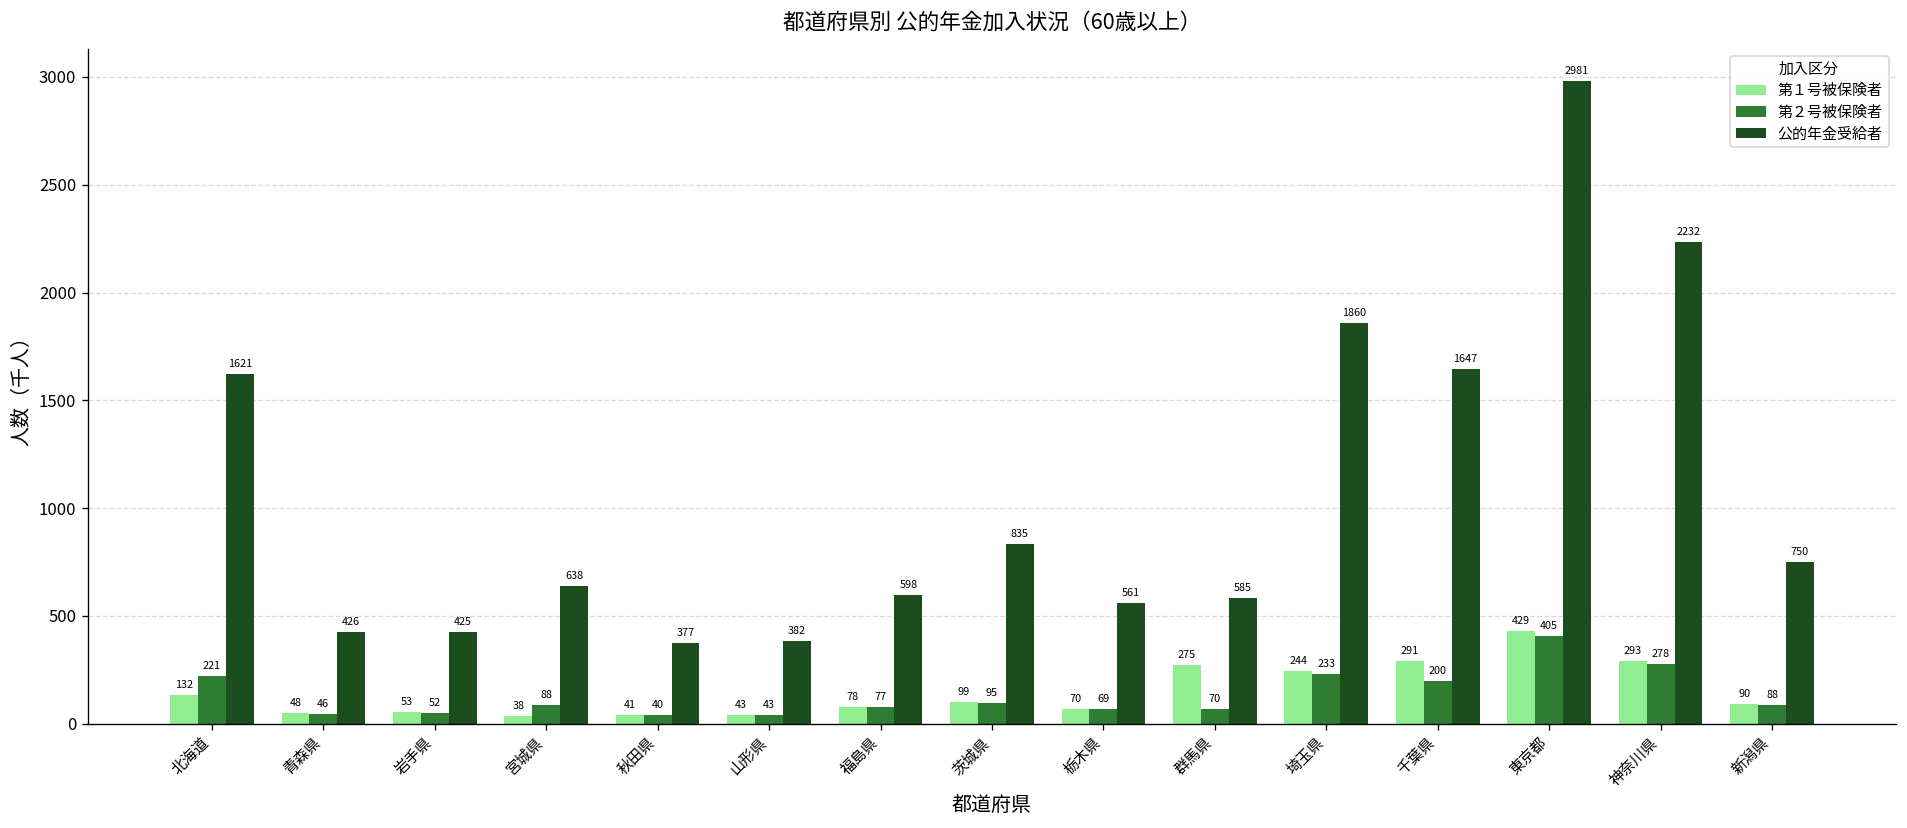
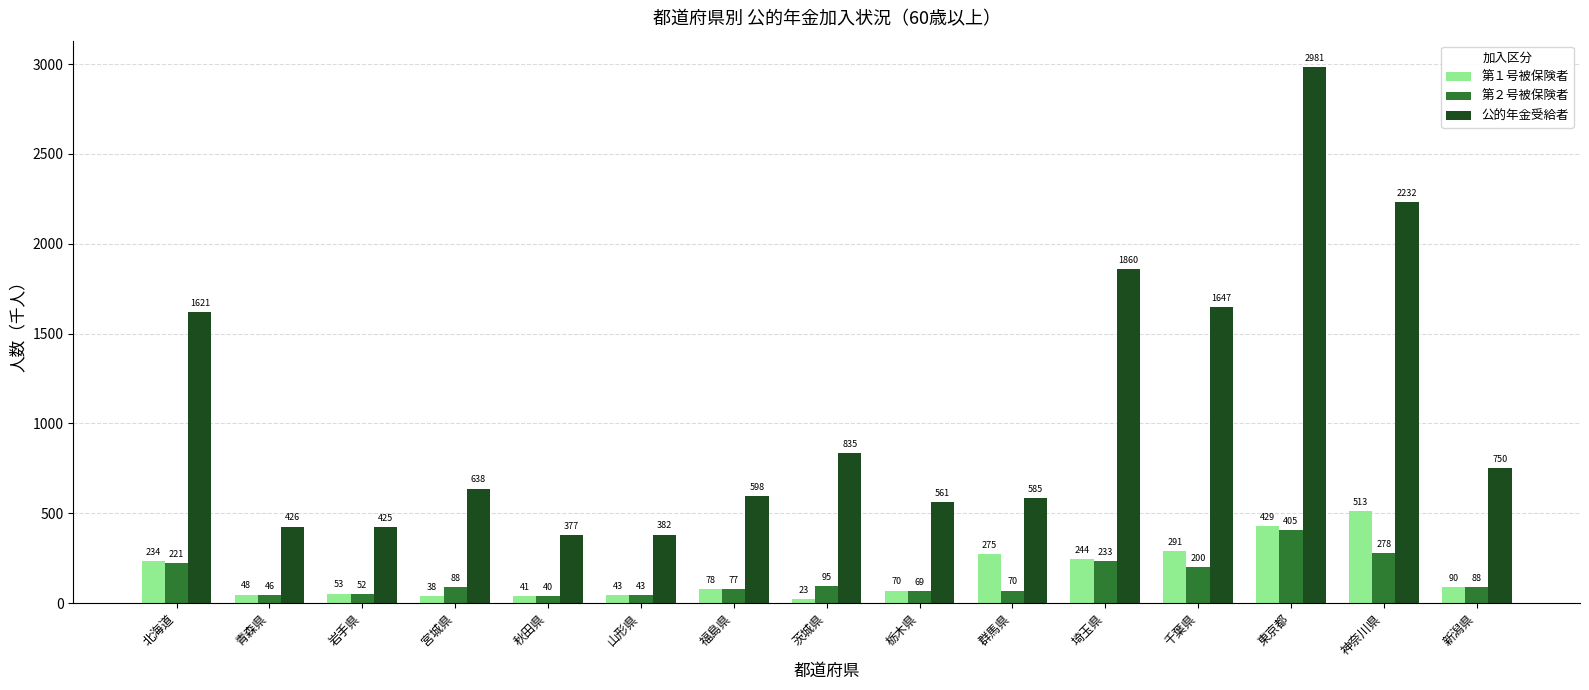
第１号被保険者, 北海道: 132 -> 234
第１号被保険者, 茨城県: 99 -> 23
第１号被保険者, 神奈川県: 293 -> 513
